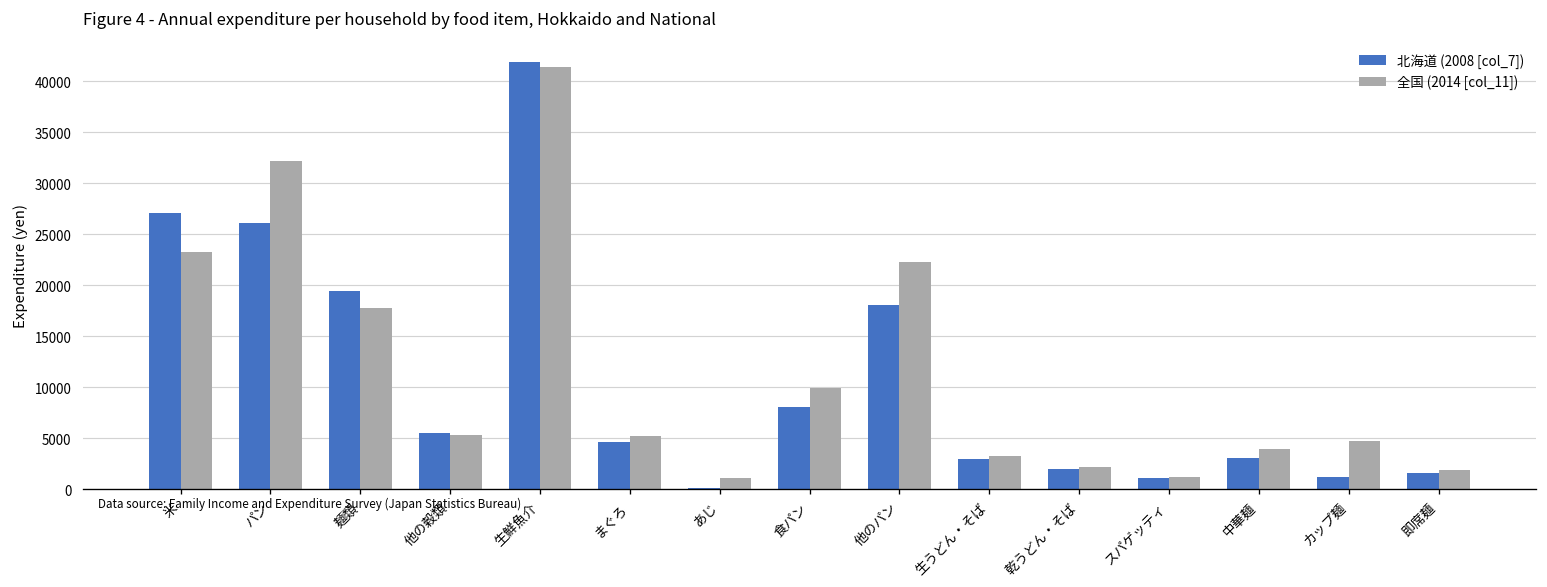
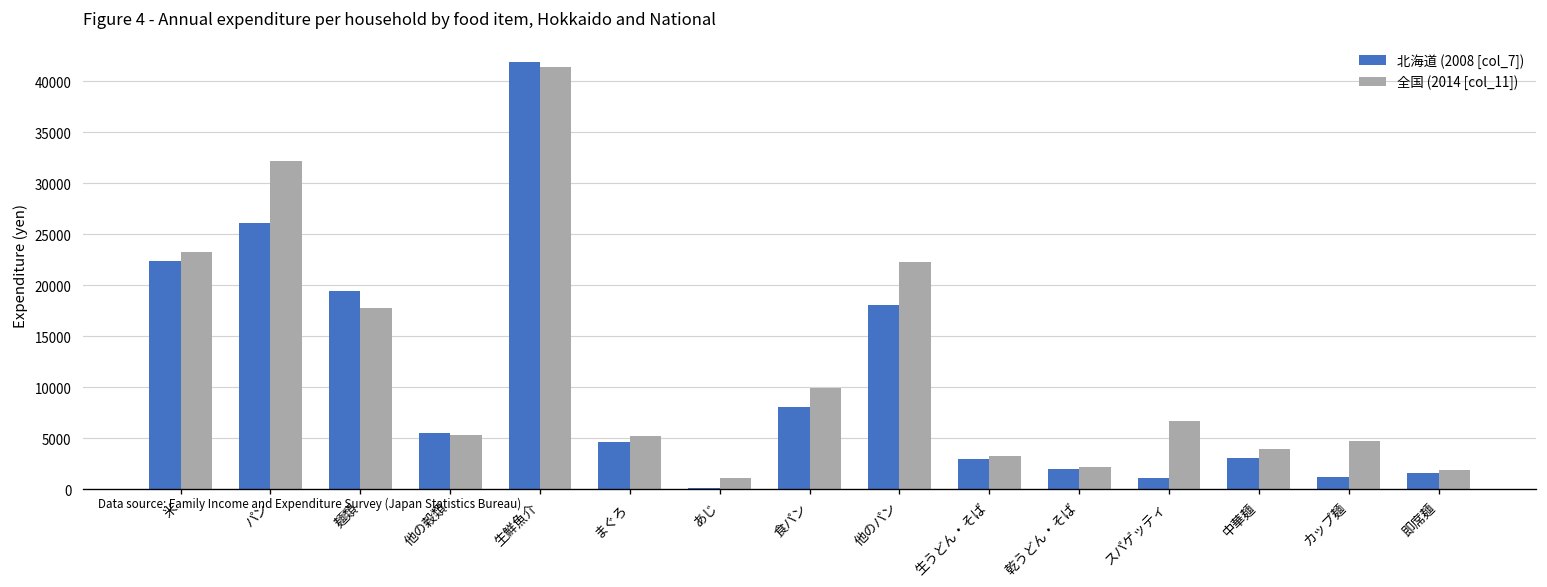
北海道 (2008 [col_7]), 米: 27000 -> 22000
全国 (2014 [col_11]), スパゲッティ: 1000 -> 7000
